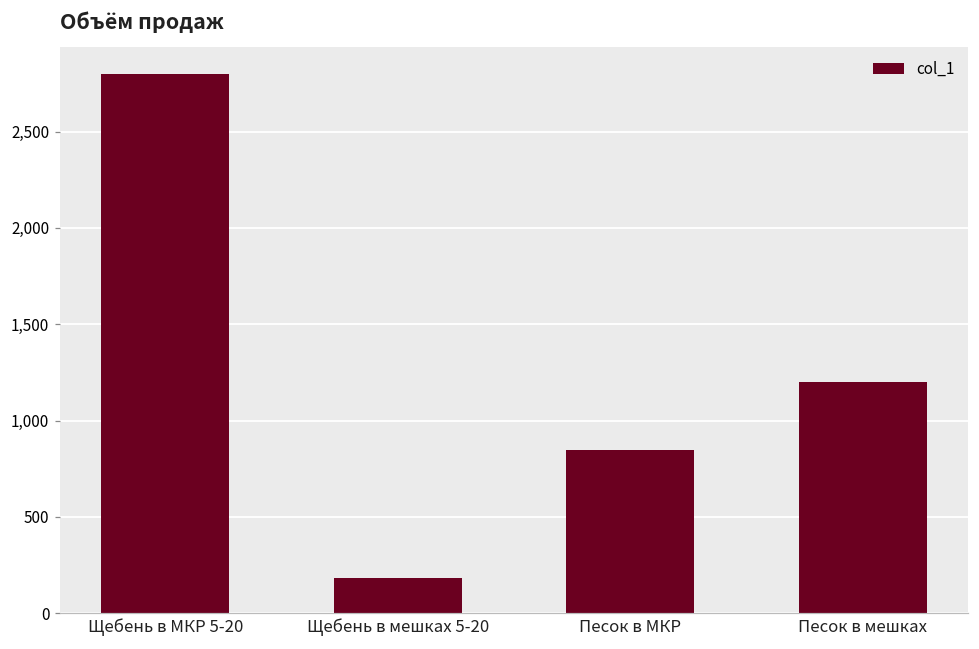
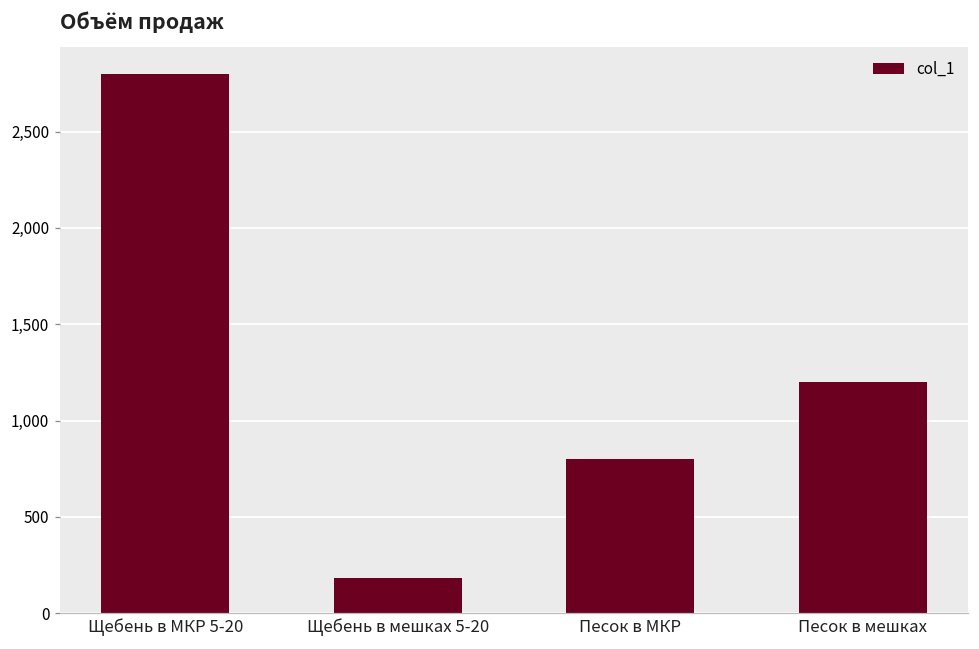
Песок в МКР: 850 -> 800
